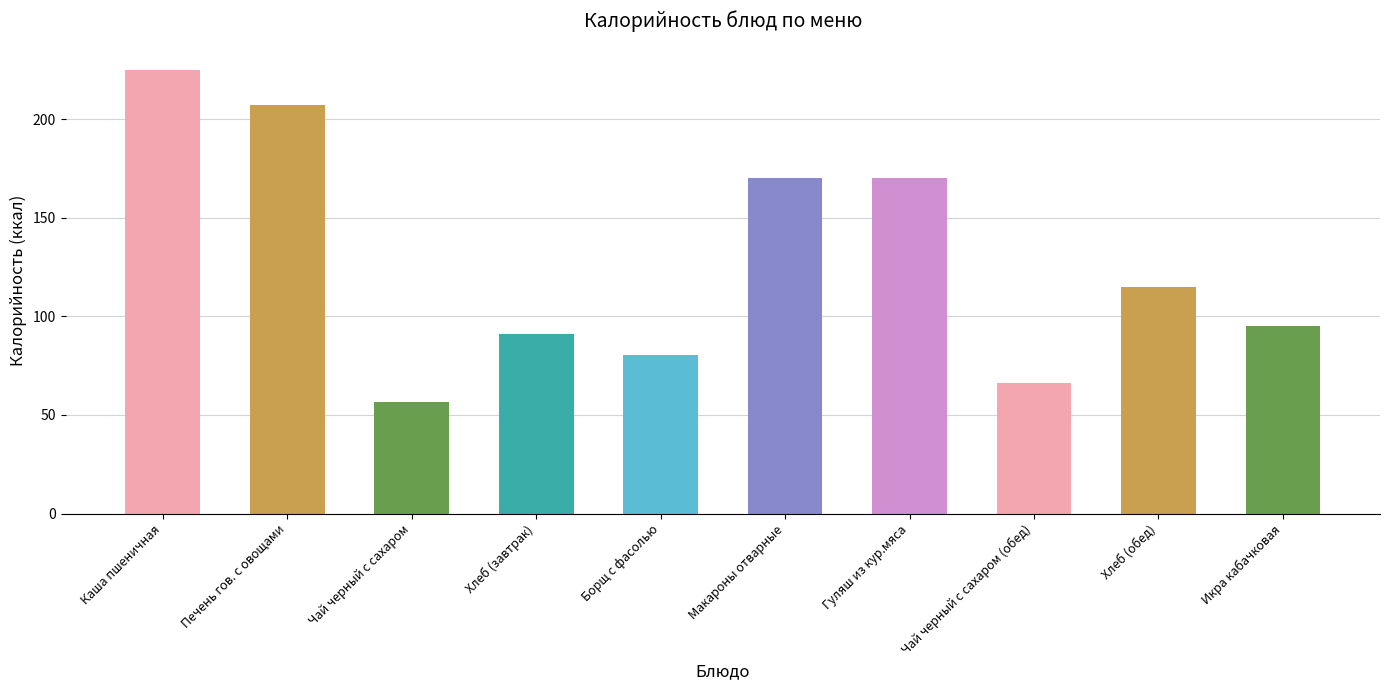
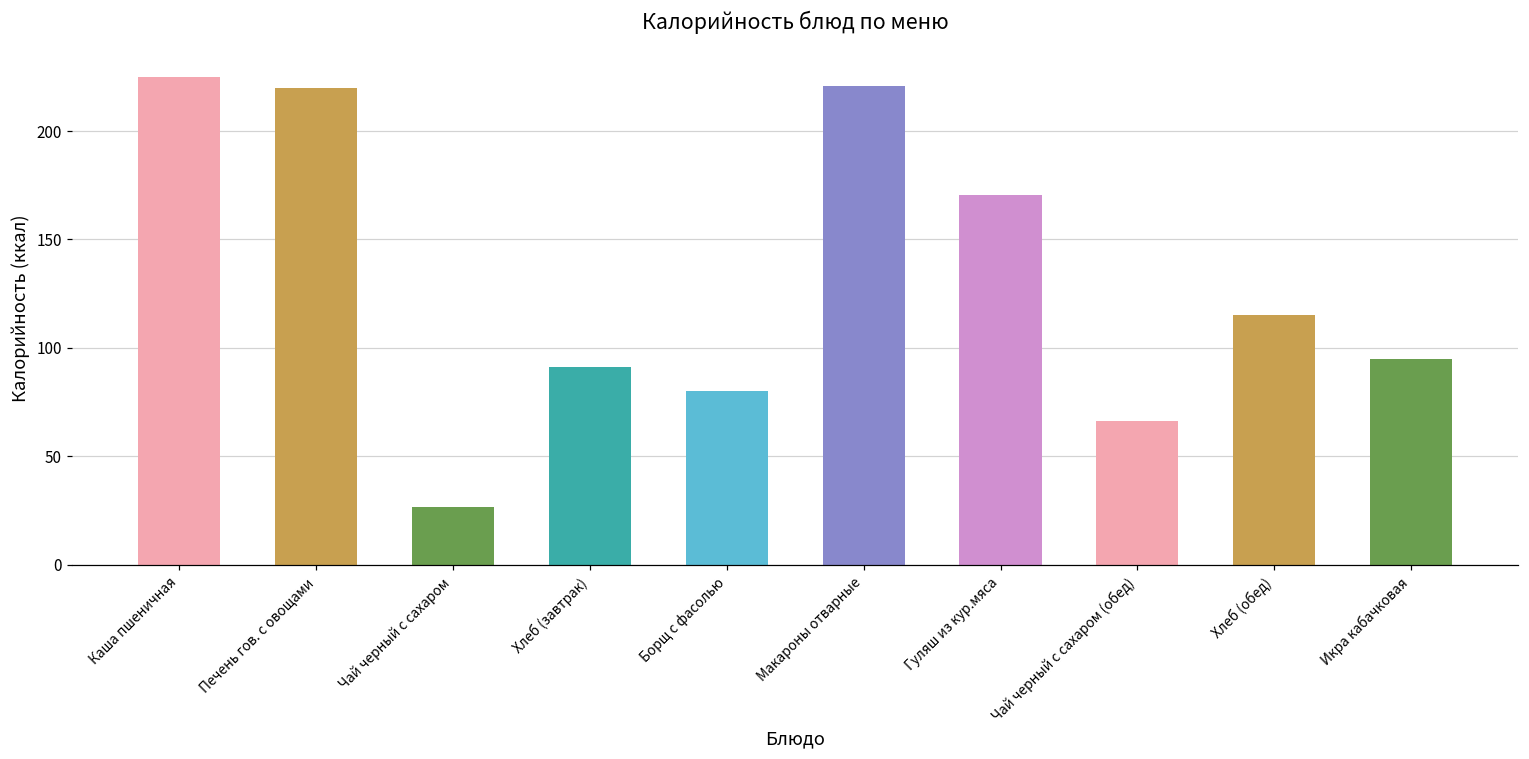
Печень гов. с овощами: 207 -> 220
Чай черный с сахаром: 57 -> 27
Макароны отварные: 170 -> 221
